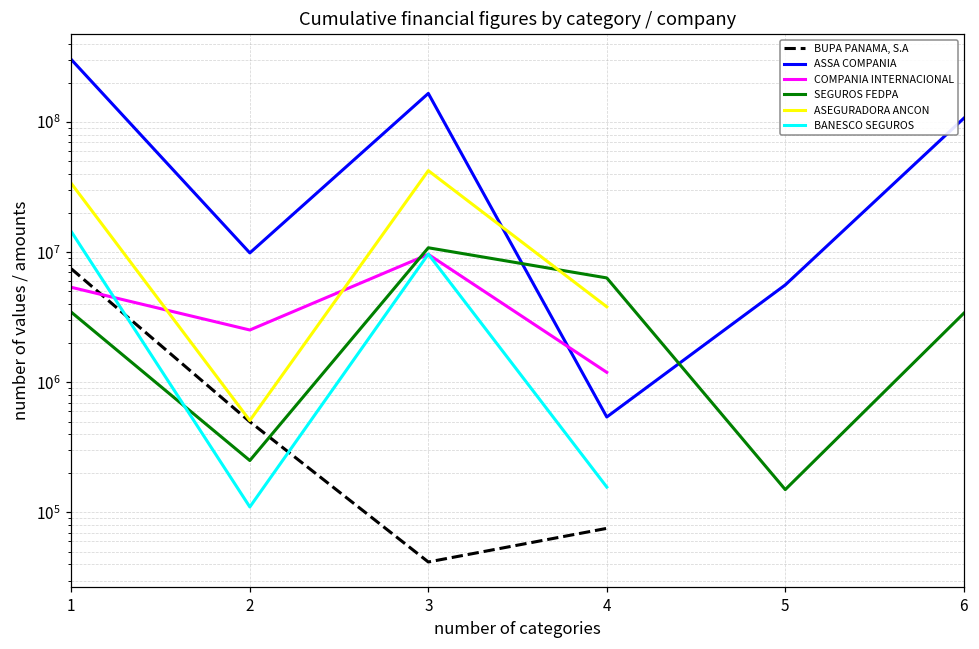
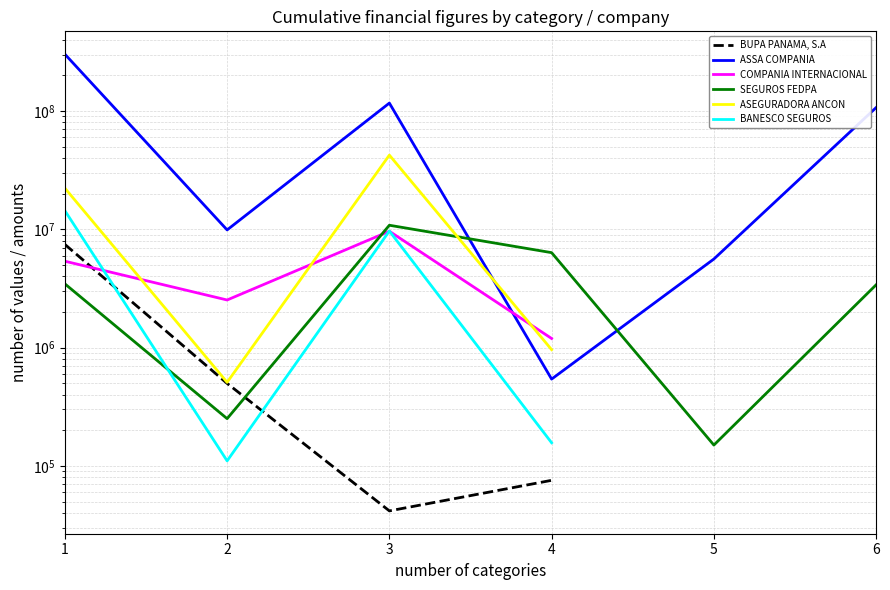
ASEGURADORA ANCON, 1: 34000000 -> 22000000
ASSA COMPANIA, 3: 170000000 -> 120000000
ASEGURADORA ANCON, 4: 3800000 -> 1000000
